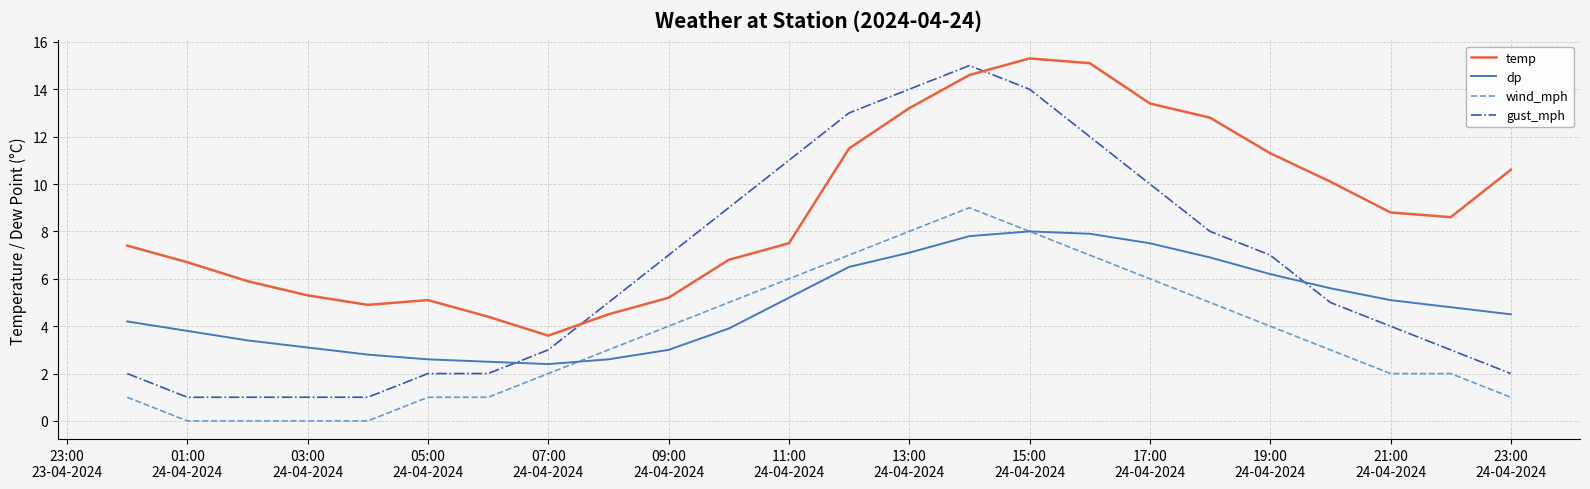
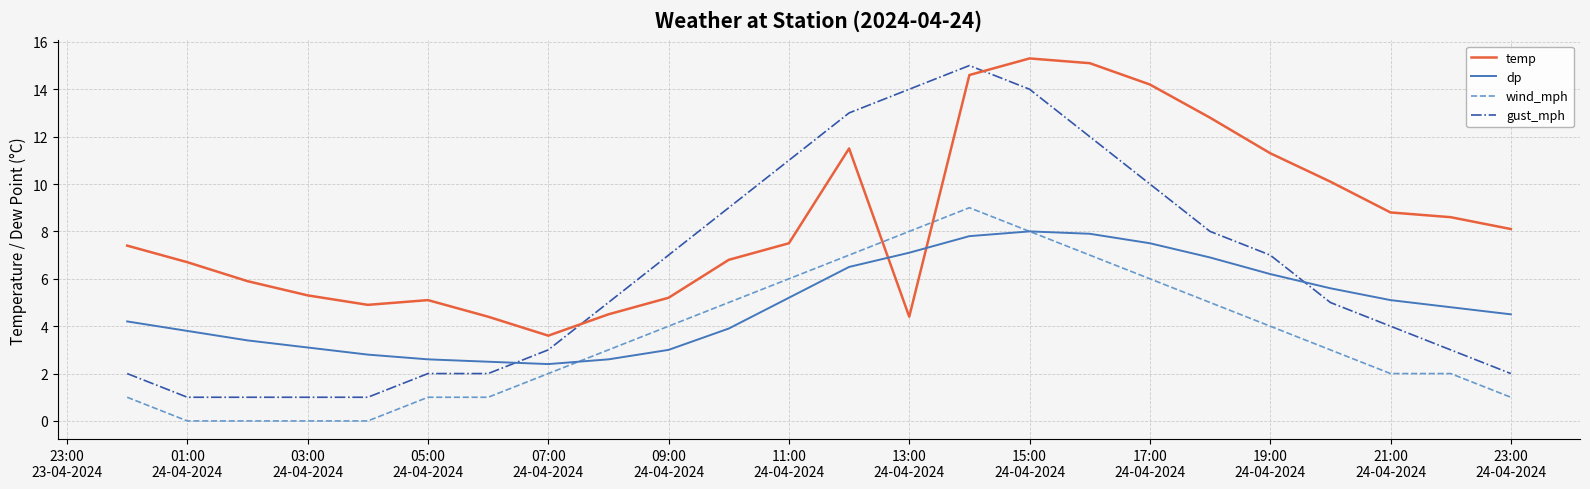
temp, 13:00 24-04-2024: 13.2 -> 4.4
temp, 17:00 24-04-2024: 13.4 -> 14.2
temp, 23:00 24-04-2024: 10.6 -> 8.1
